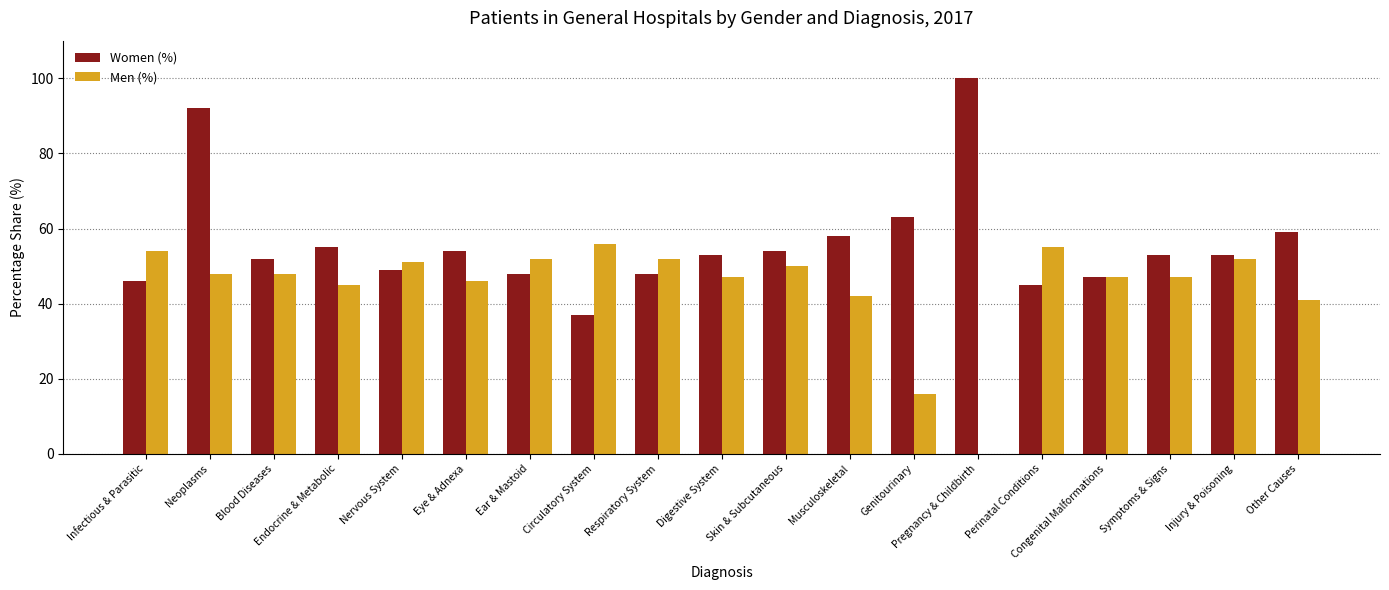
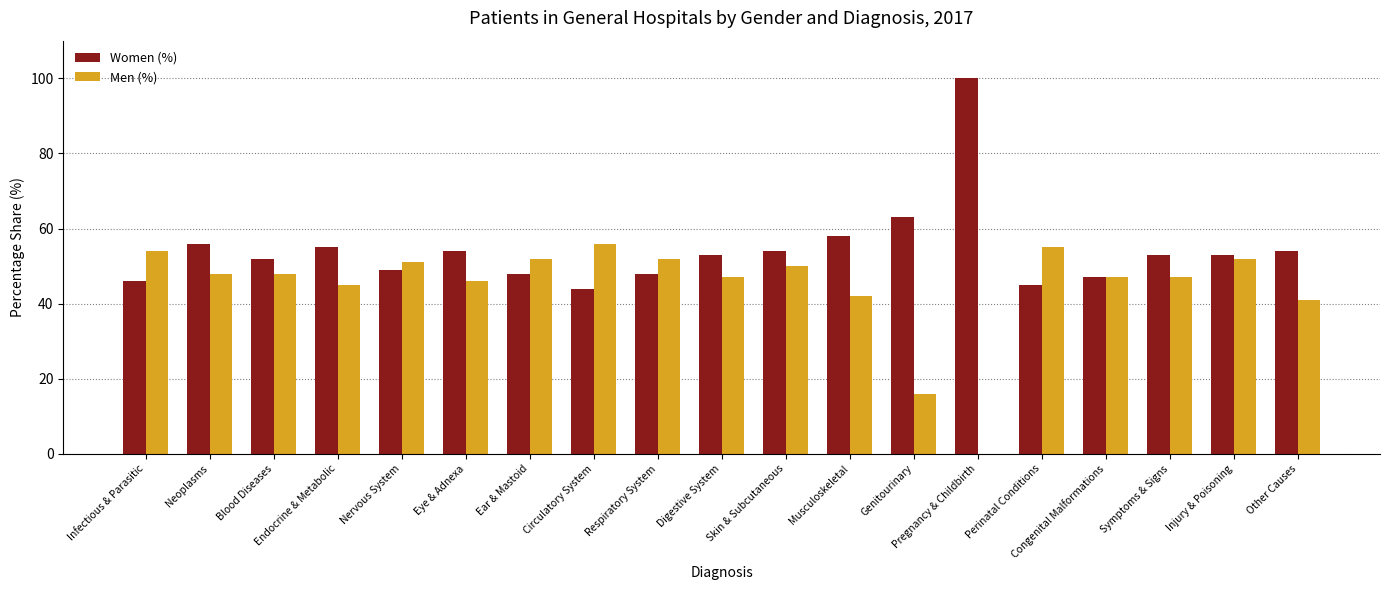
Women (%), Neoplasms: 92 -> 56
Women (%), Circulatory System: 37 -> 44
Women (%), Other Causes: 59 -> 54
